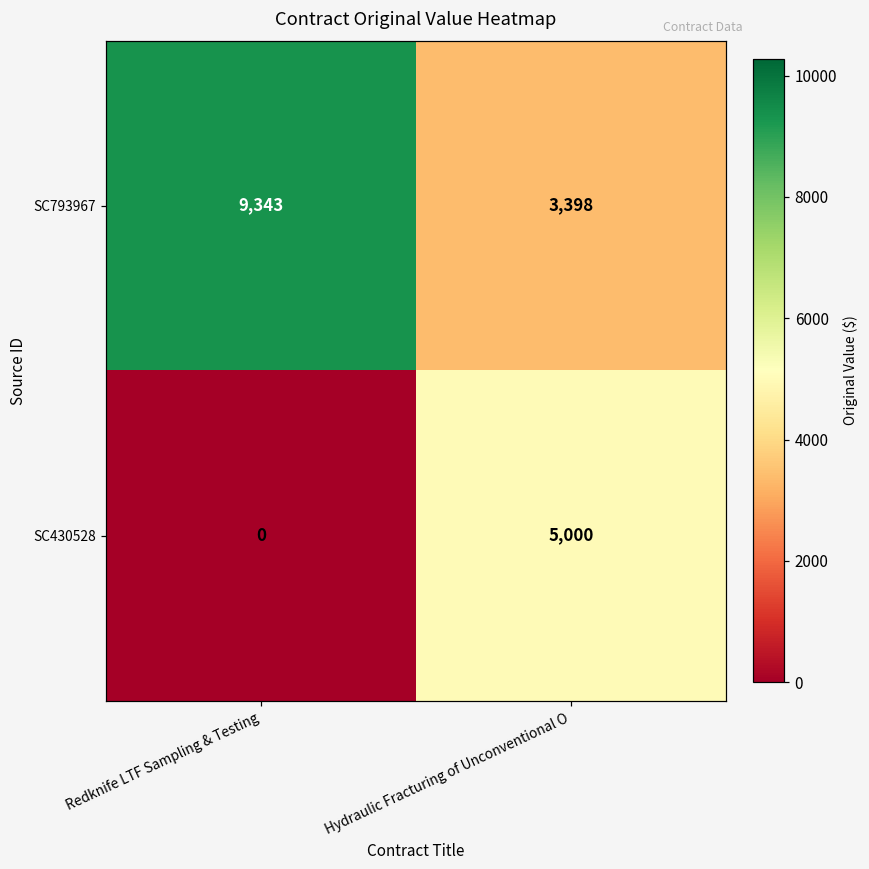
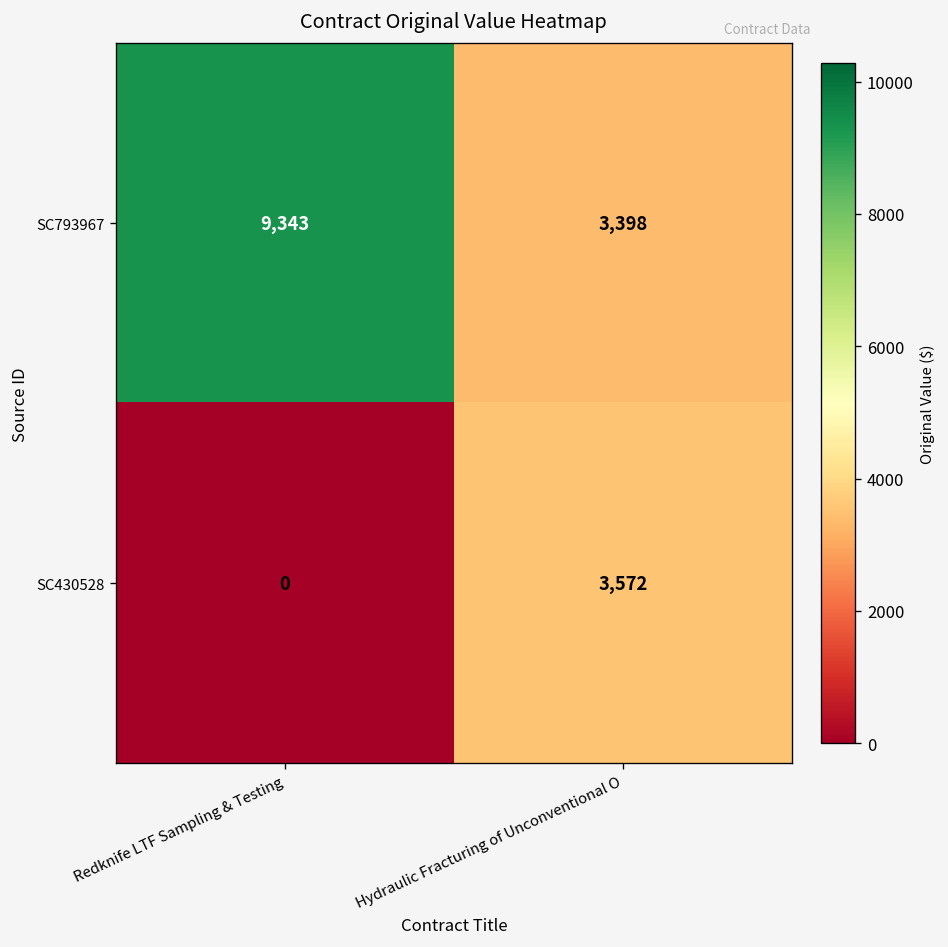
SC430528, Hydraulic Fracturing of Unconventional O: 5,000 -> 3,572
